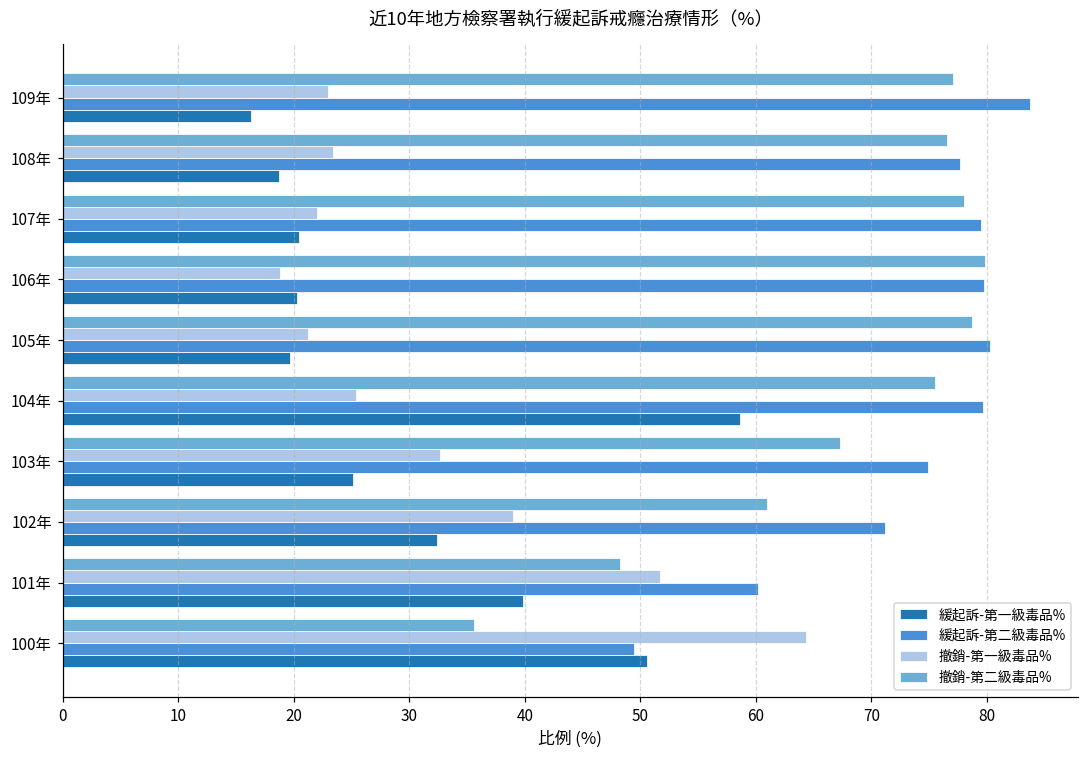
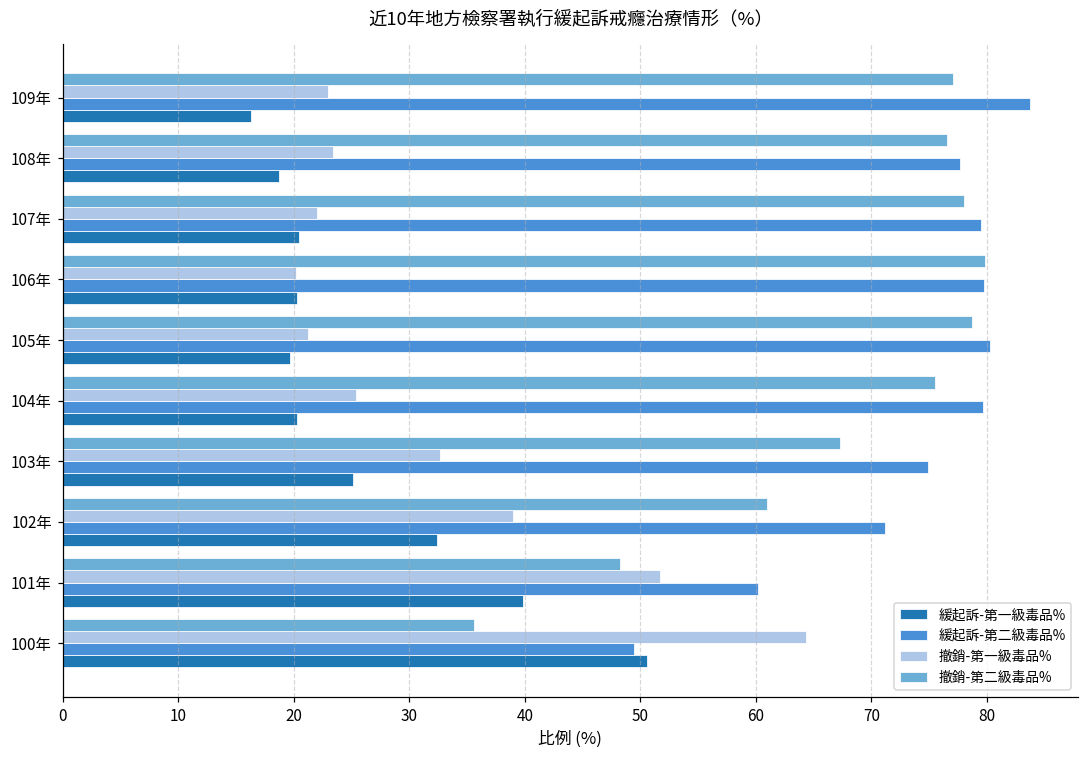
撤銷-第一級毒品%, 106年: 18.8 -> 20.2
緩起訴-第一級毒品%, 104年: 58.6 -> 20.3
